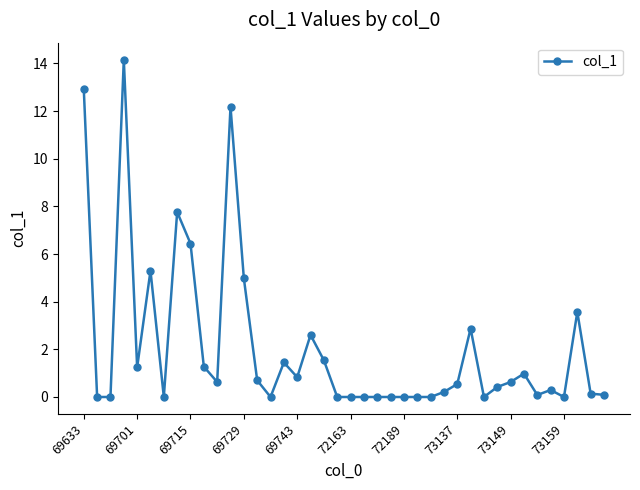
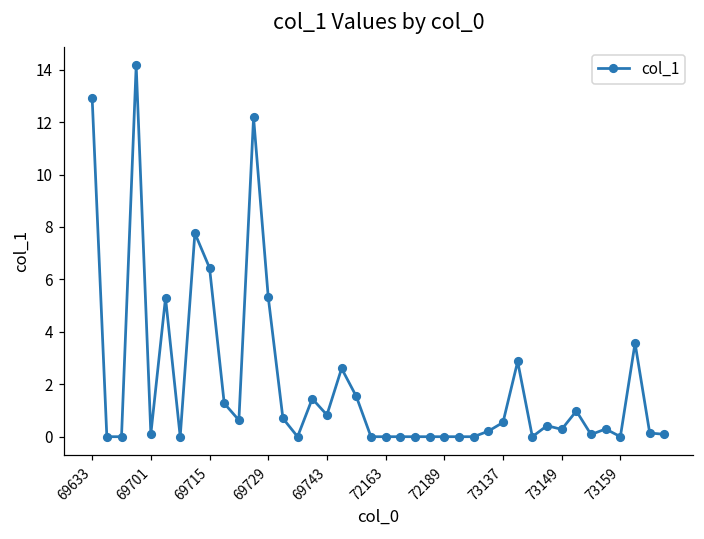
69701: 1.2 -> 0.1
69729: 5.0 -> 5.3
73149: 0.6 -> 0.3
